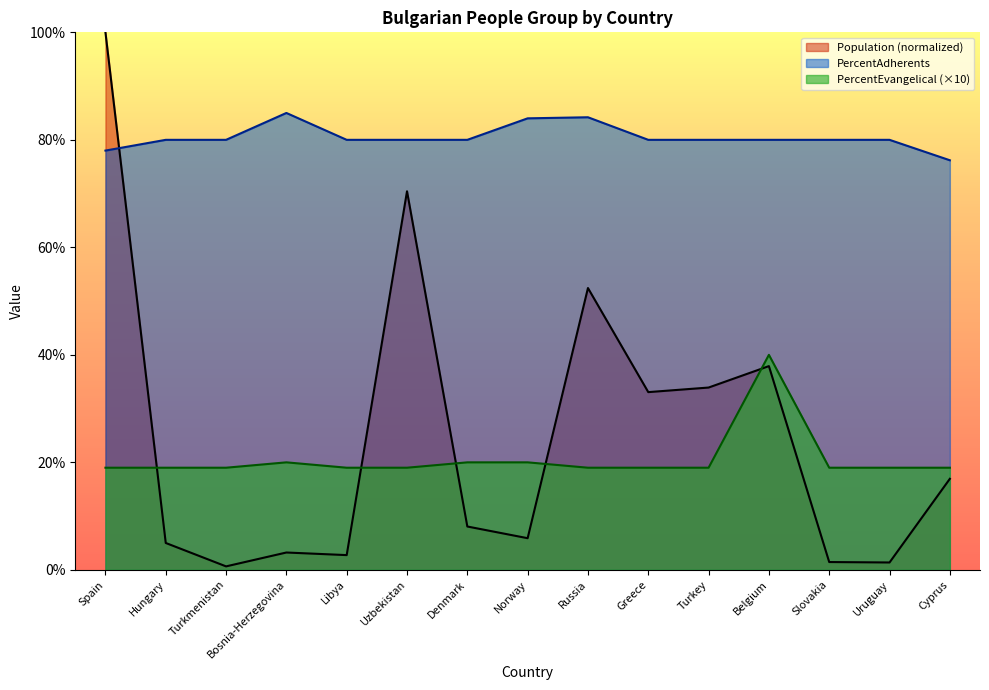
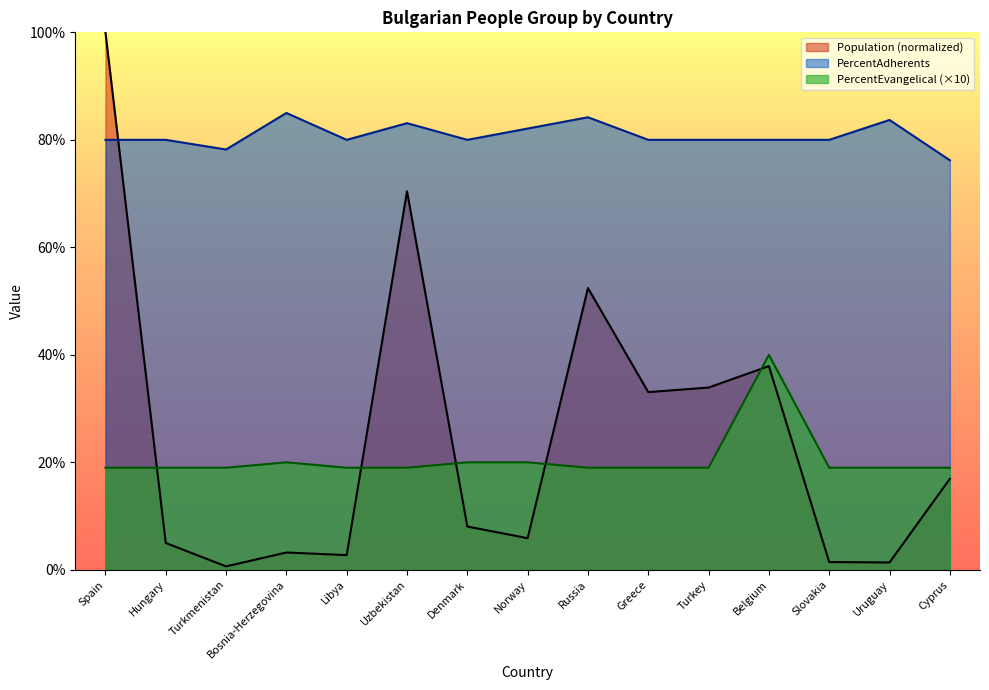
PercentAdherents, Spain: 78% -> 80%
PercentAdherents, Turkmenistan: 80% -> 78%
PercentAdherents, Uzbekistan: 80% -> 83%
PercentAdherents, Norway: 84% -> 82%
PercentAdherents, Uruguay: 80% -> 84%
